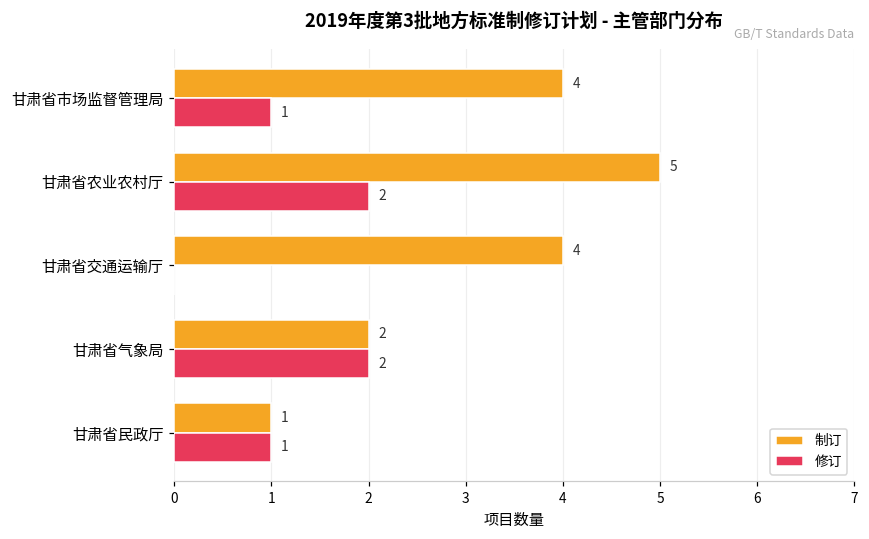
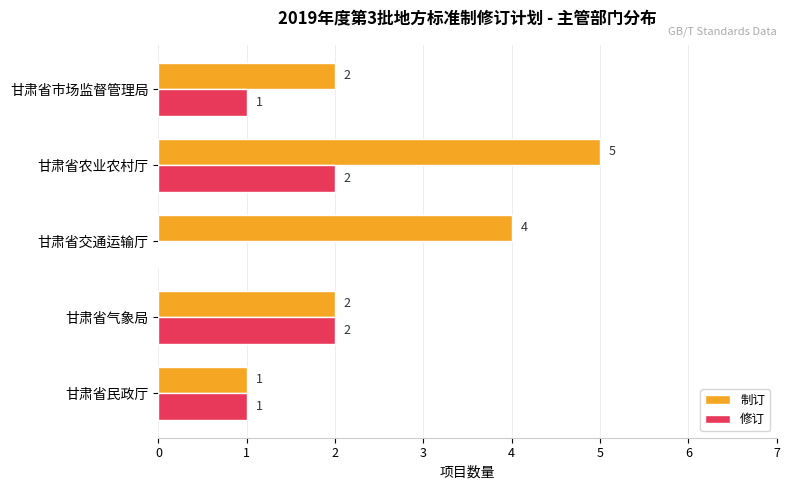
制订, 甘肃省市场监督管理局: 4 -> 2
